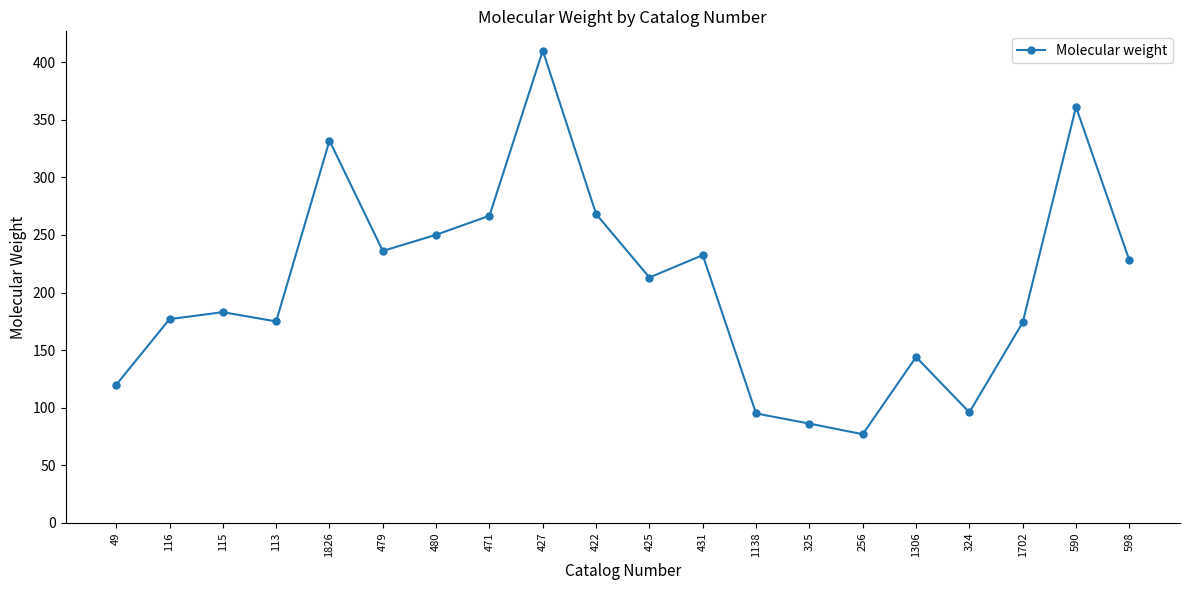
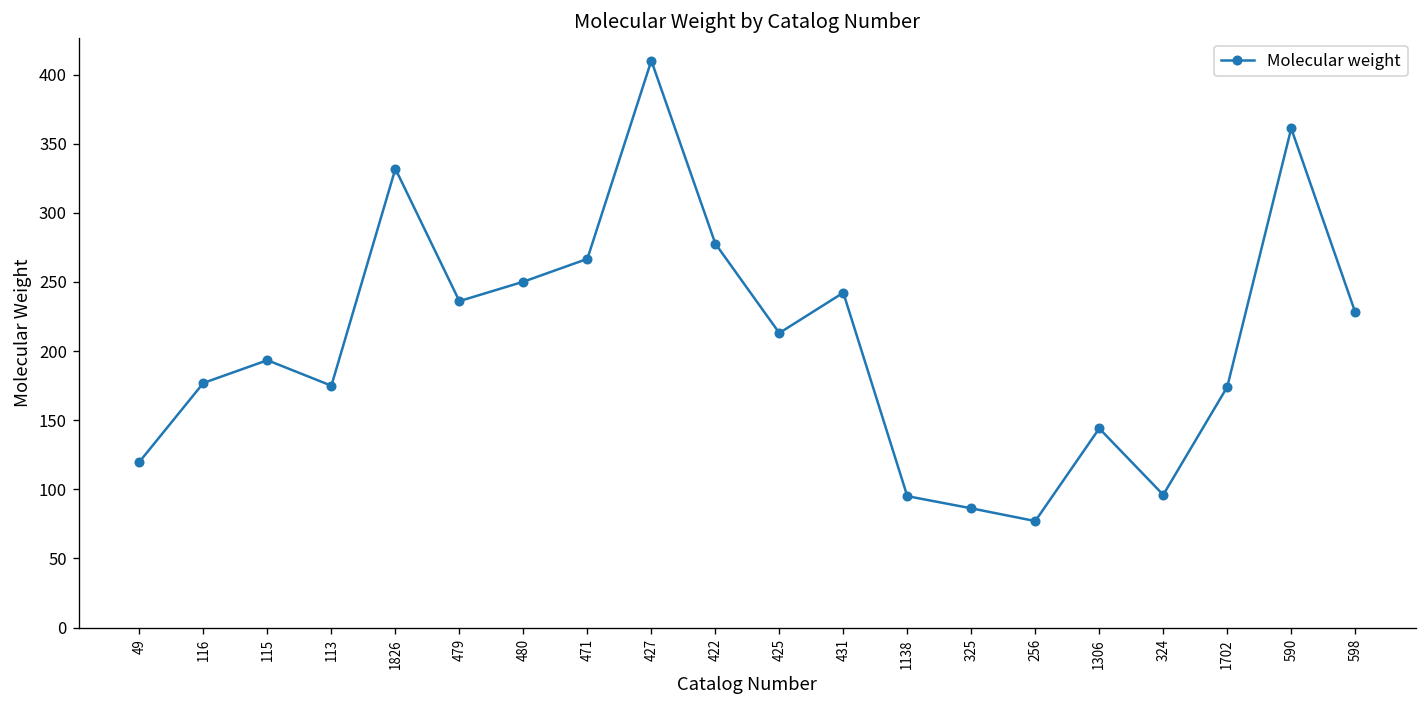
115: 183 -> 193
422: 268 -> 278
431: 232 -> 242
